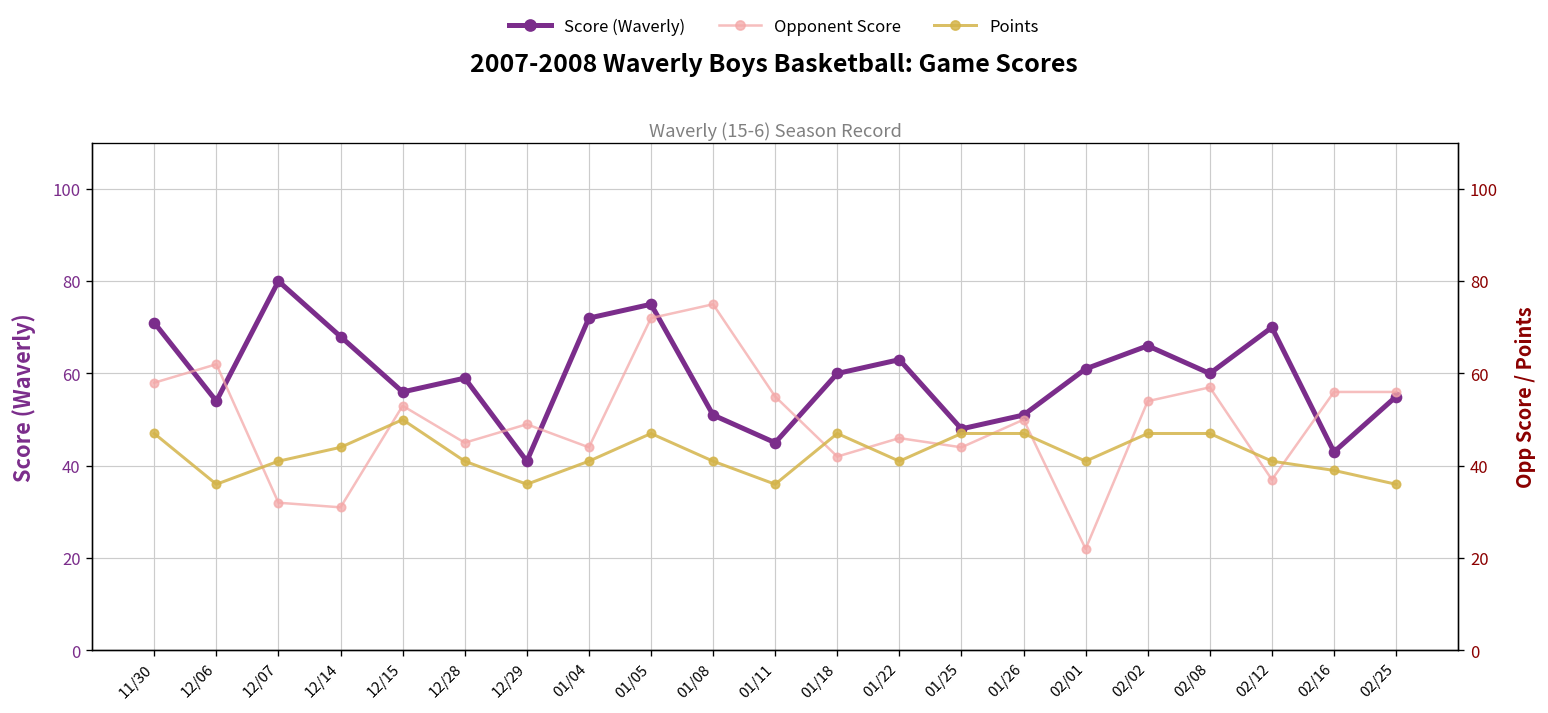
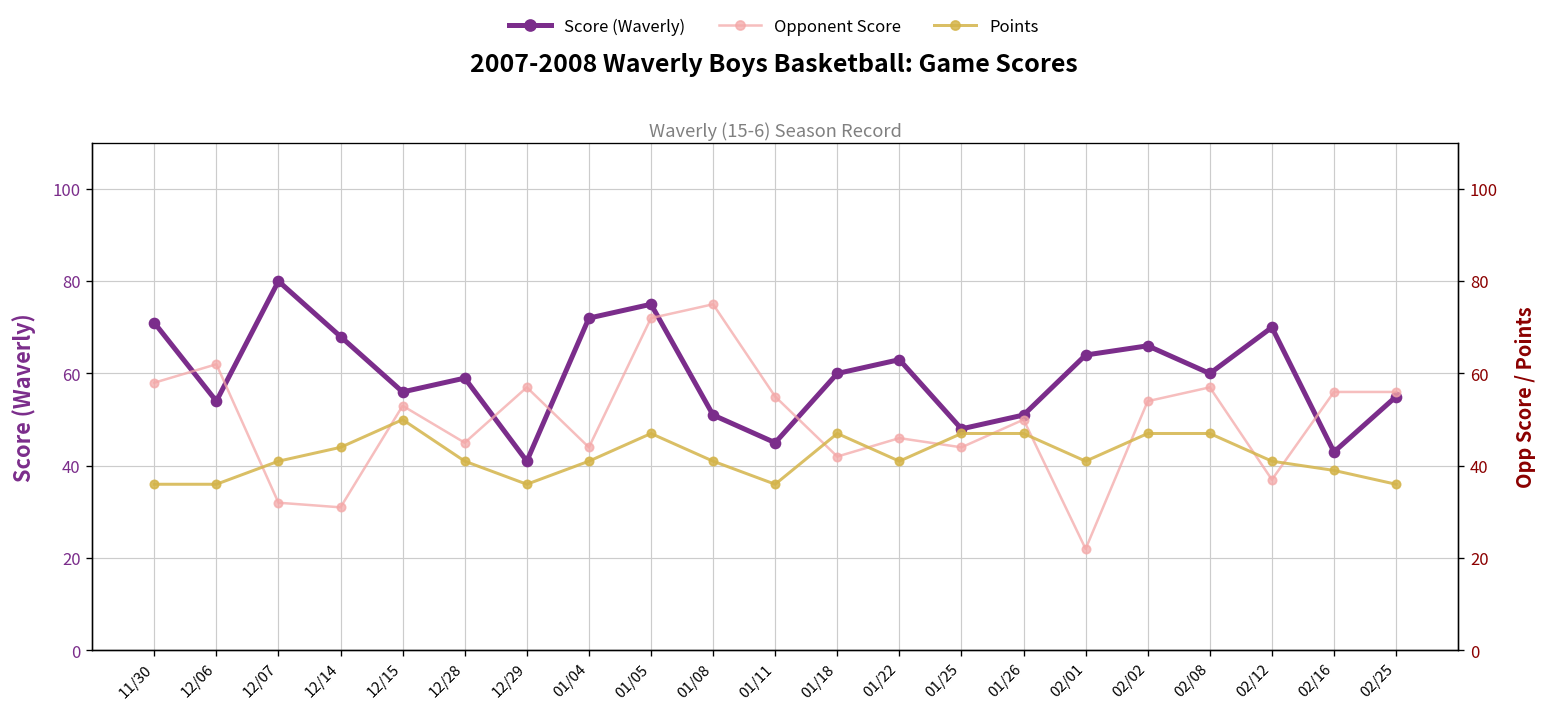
Score (Waverly), 02/01: 61 -> 64
Points, 11/30: 47 -> 36
Opponent Score, 12/29: 49 -> 57
